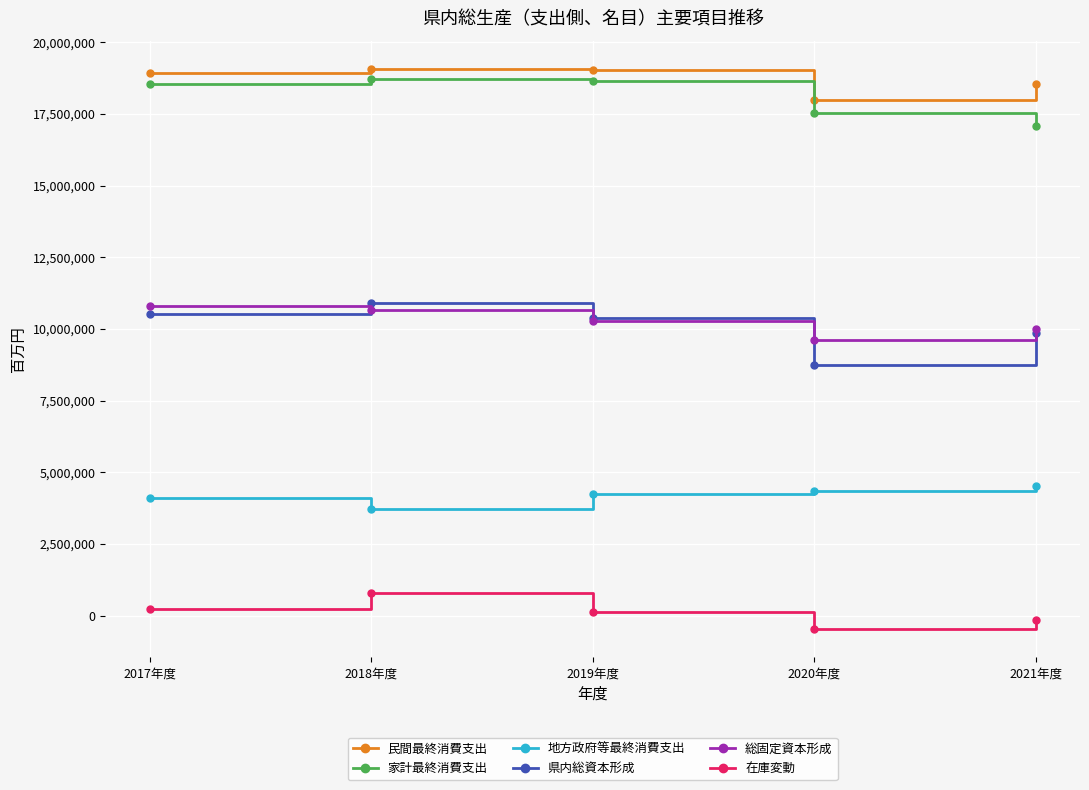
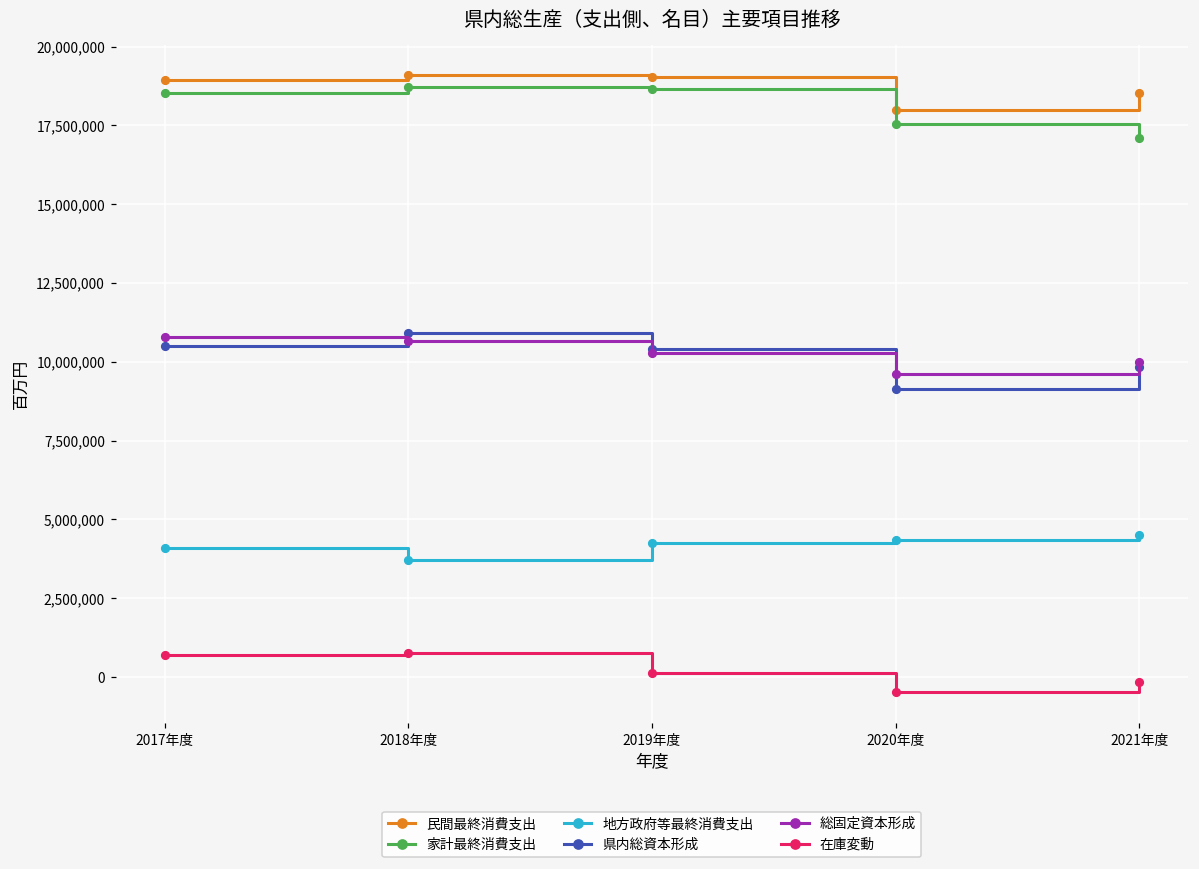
在庫変動, 2017年度: 200,000 -> 700,000
県内総資本形成, 2020年度: 8,700,000 -> 9,100,000
